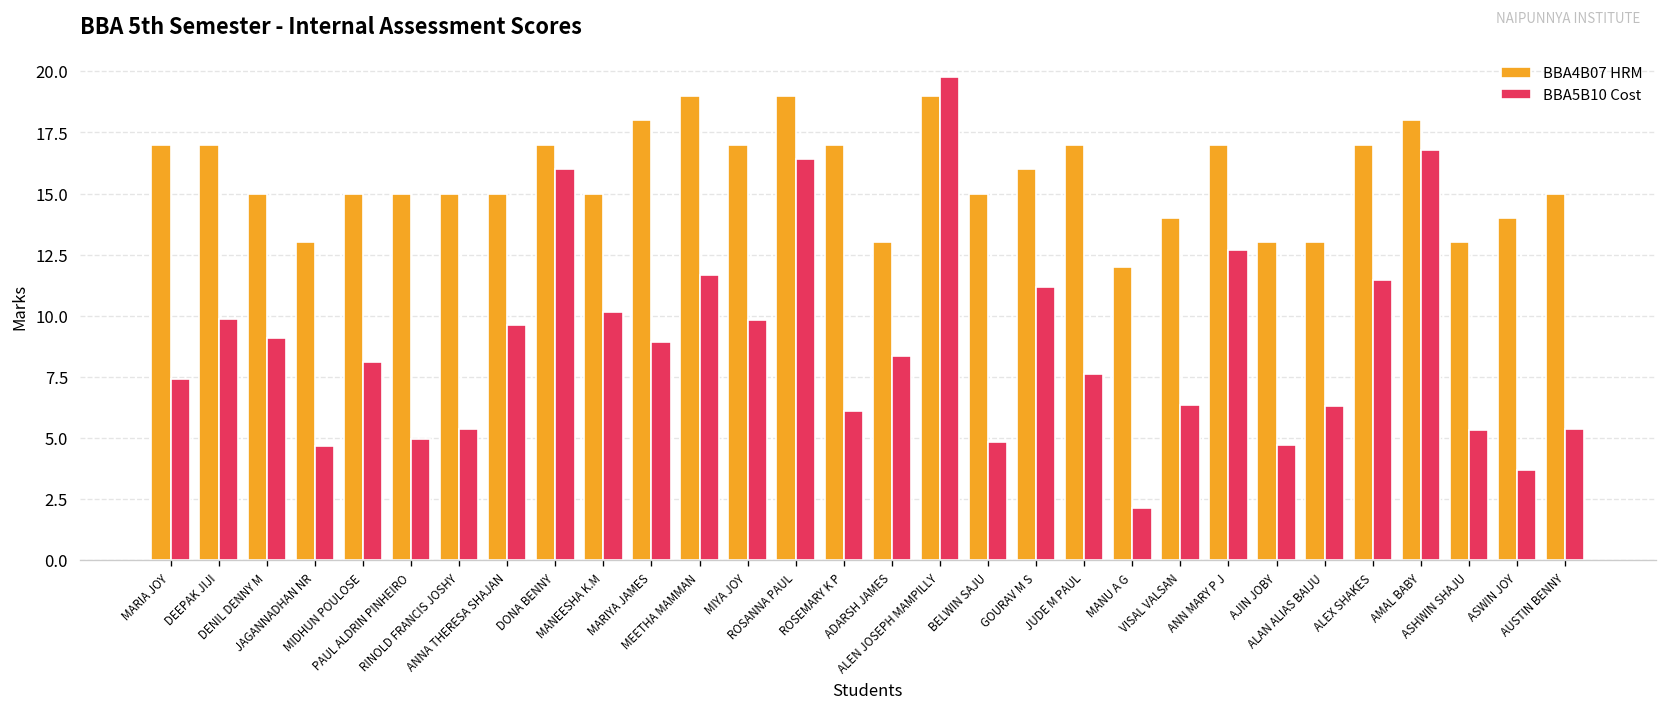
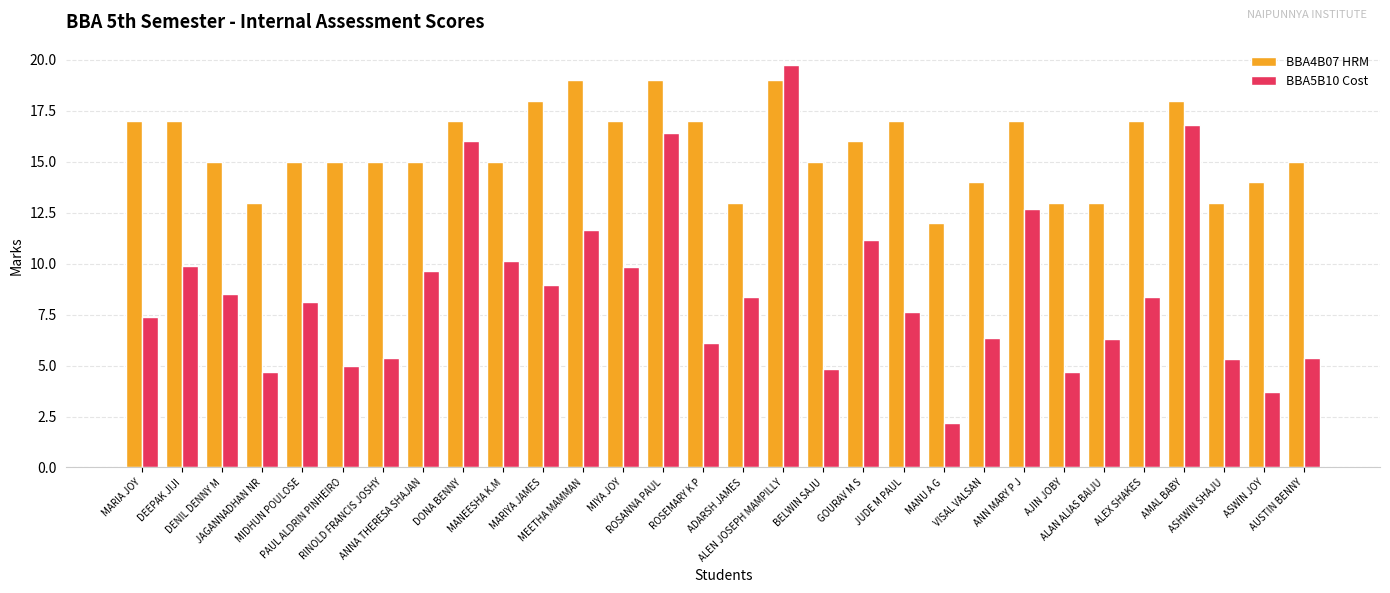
BBA5B10 Cost, DENIL DENNY M: 9.1 -> 8.5
BBA5B10 Cost, ALEX SHAKES: 11.5 -> 8.4
